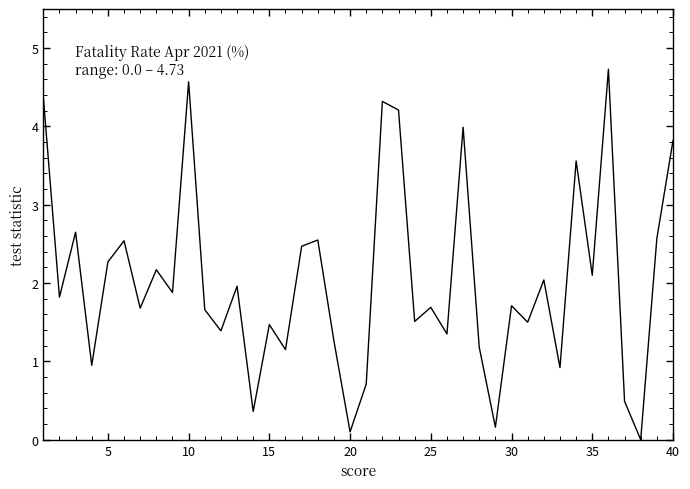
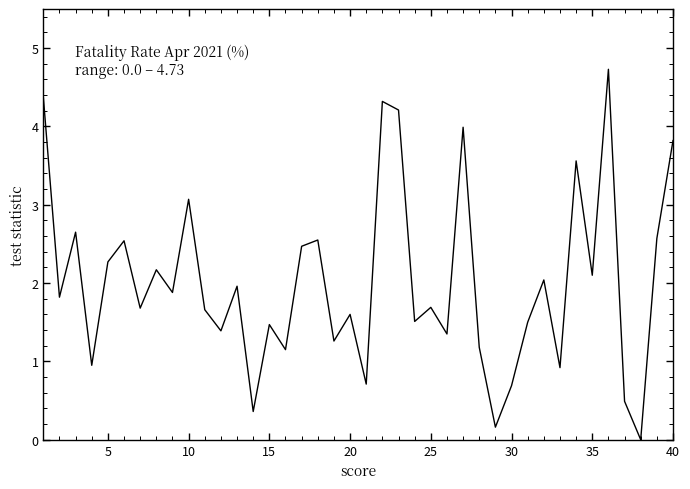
10: 4.6 -> 3.1
20: 0.1 -> 1.6
30: 1.7 -> 0.7
